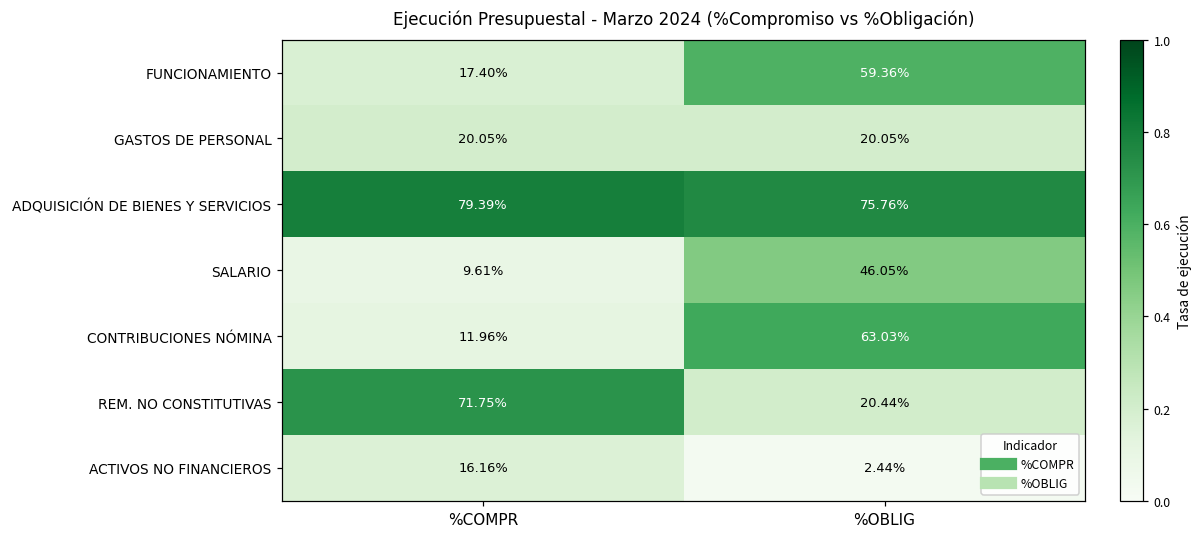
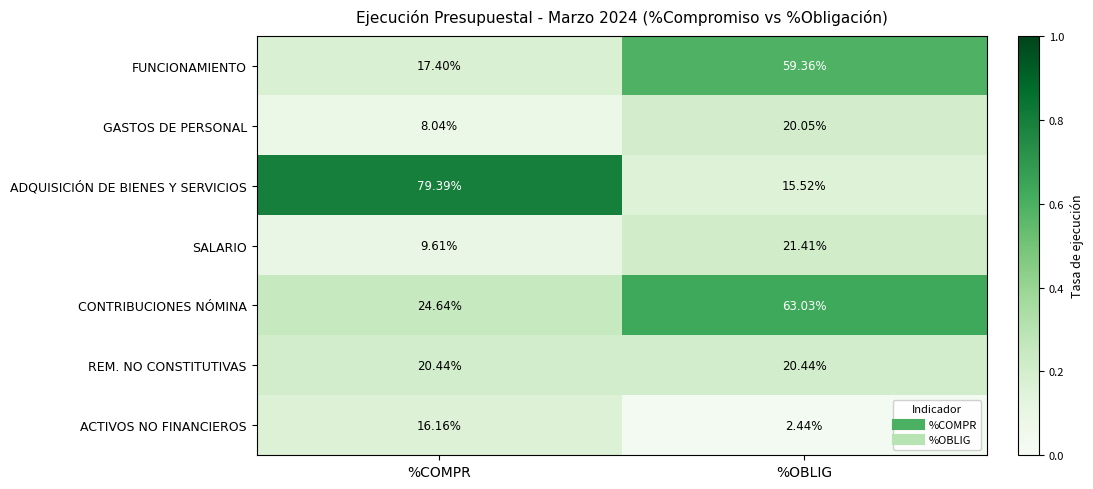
GASTOS DE PERSONAL, %COMPR: 20.05% -> 8.04%
ADQUISICIÓN DE BIENES Y SERVICIOS, %OBLIG: 75.76% -> 15.52%
SALARIO, %OBLIG: 46.05% -> 21.41%
CONTRIBUCIONES NÓMINA, %COMPR: 11.96% -> 24.64%
REM. NO CONSTITUTIVAS, %COMPR: 71.75% -> 20.44%
